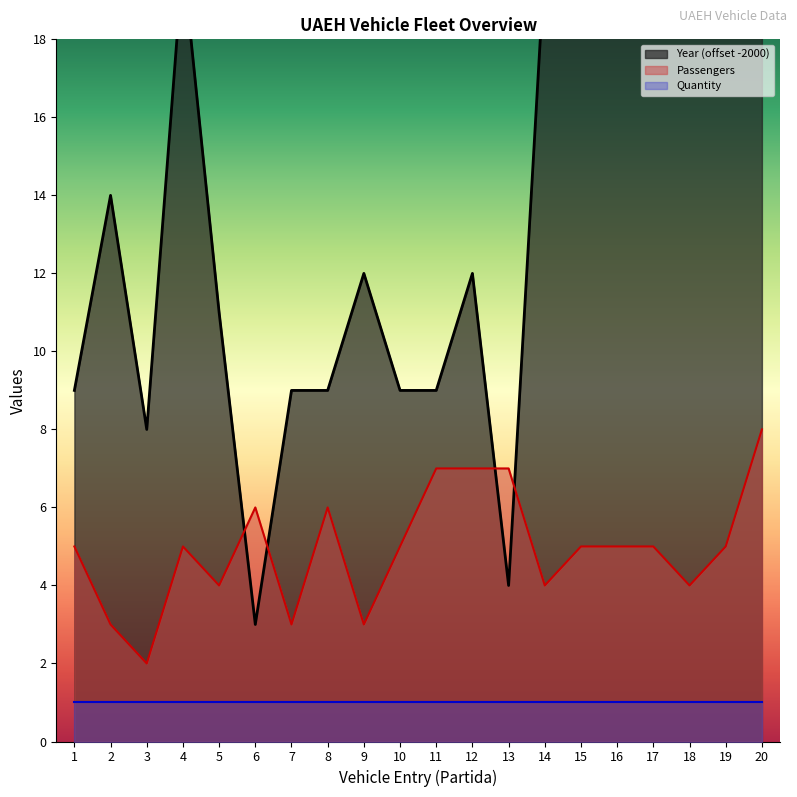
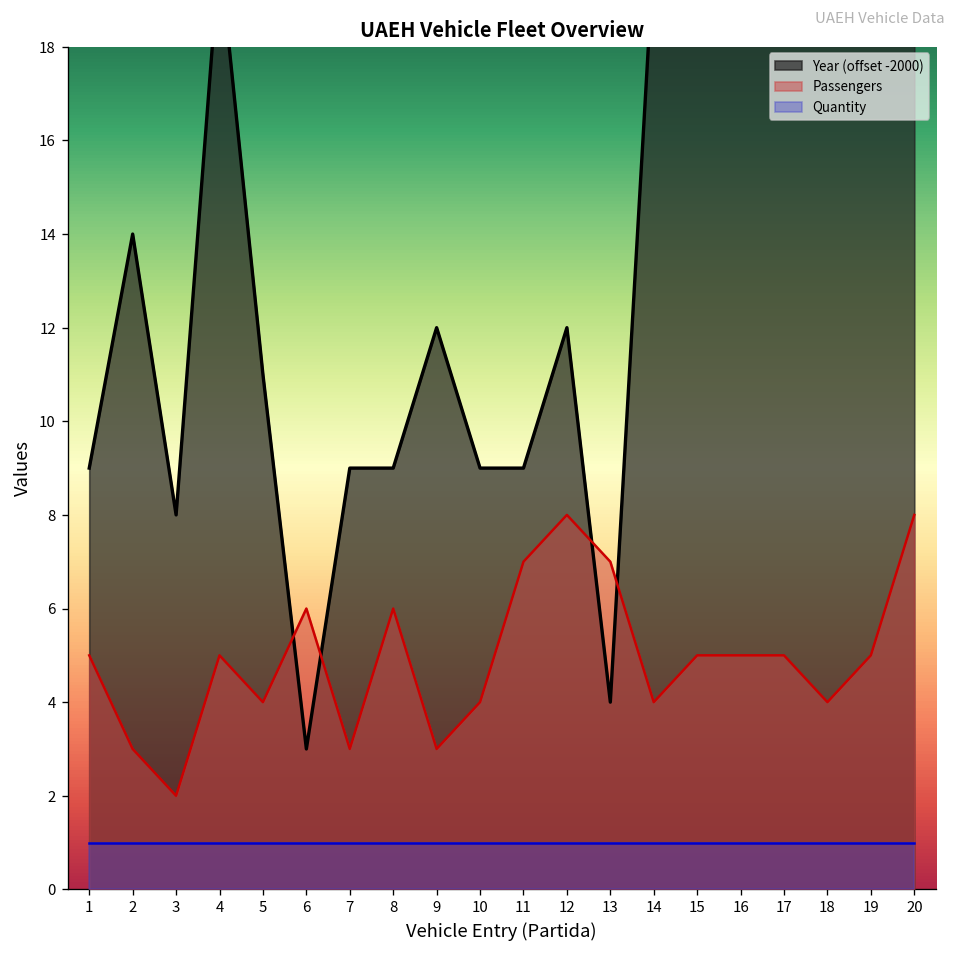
Passengers, 10: 5 -> 4
Passengers, 12: 7 -> 8
